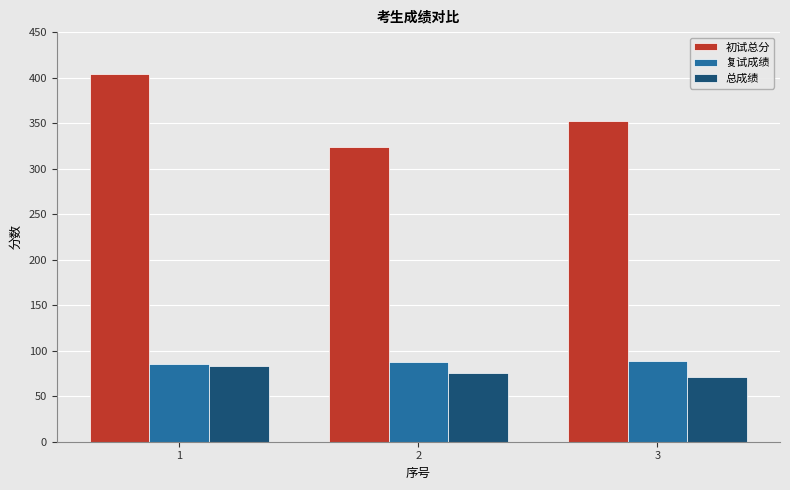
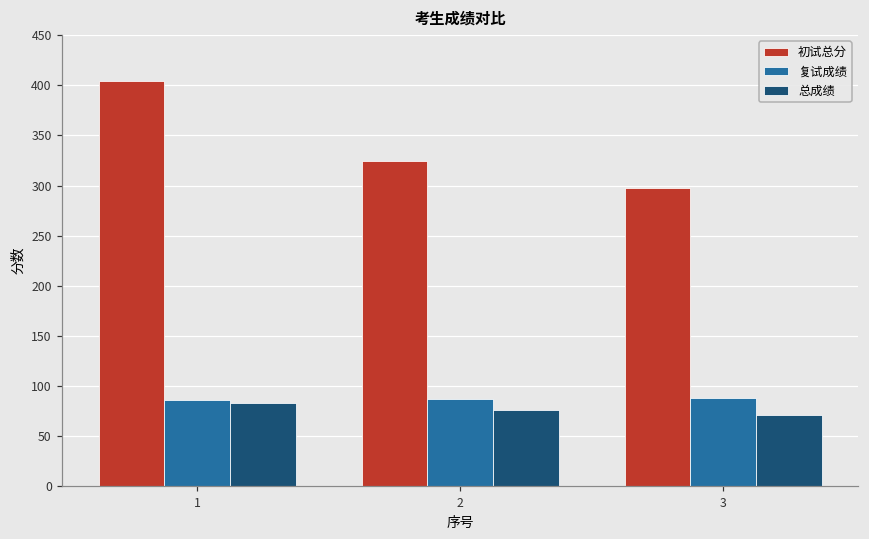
初试总分, 3: 350 -> 300
